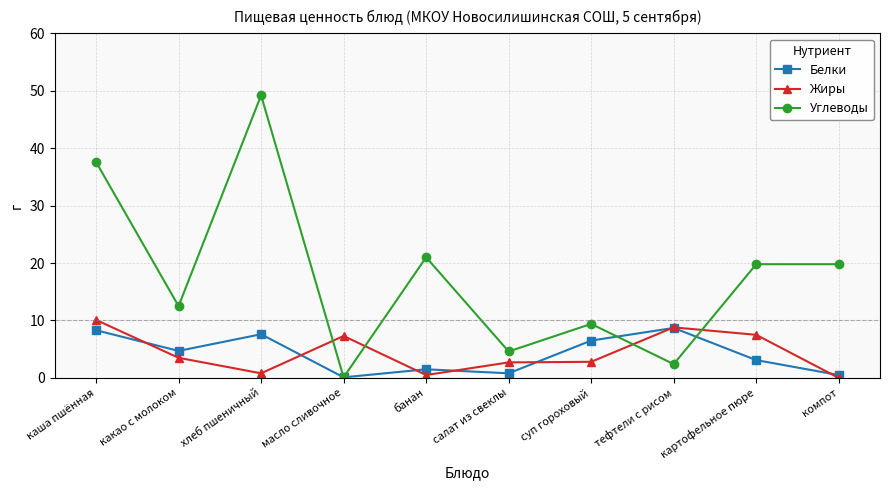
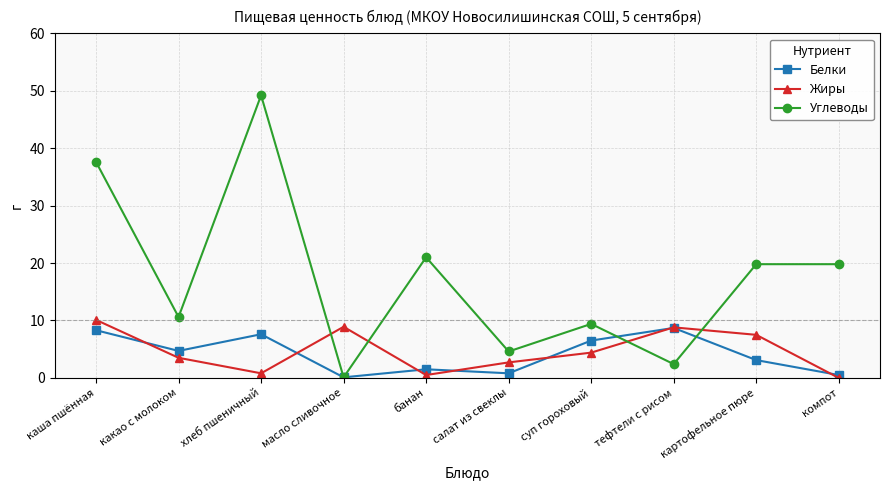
Углеводы, какао с молоком: 13 -> 11
Жиры, масло сливочное: 7 -> 9
Жиры, суп гороховый: 3 -> 4
